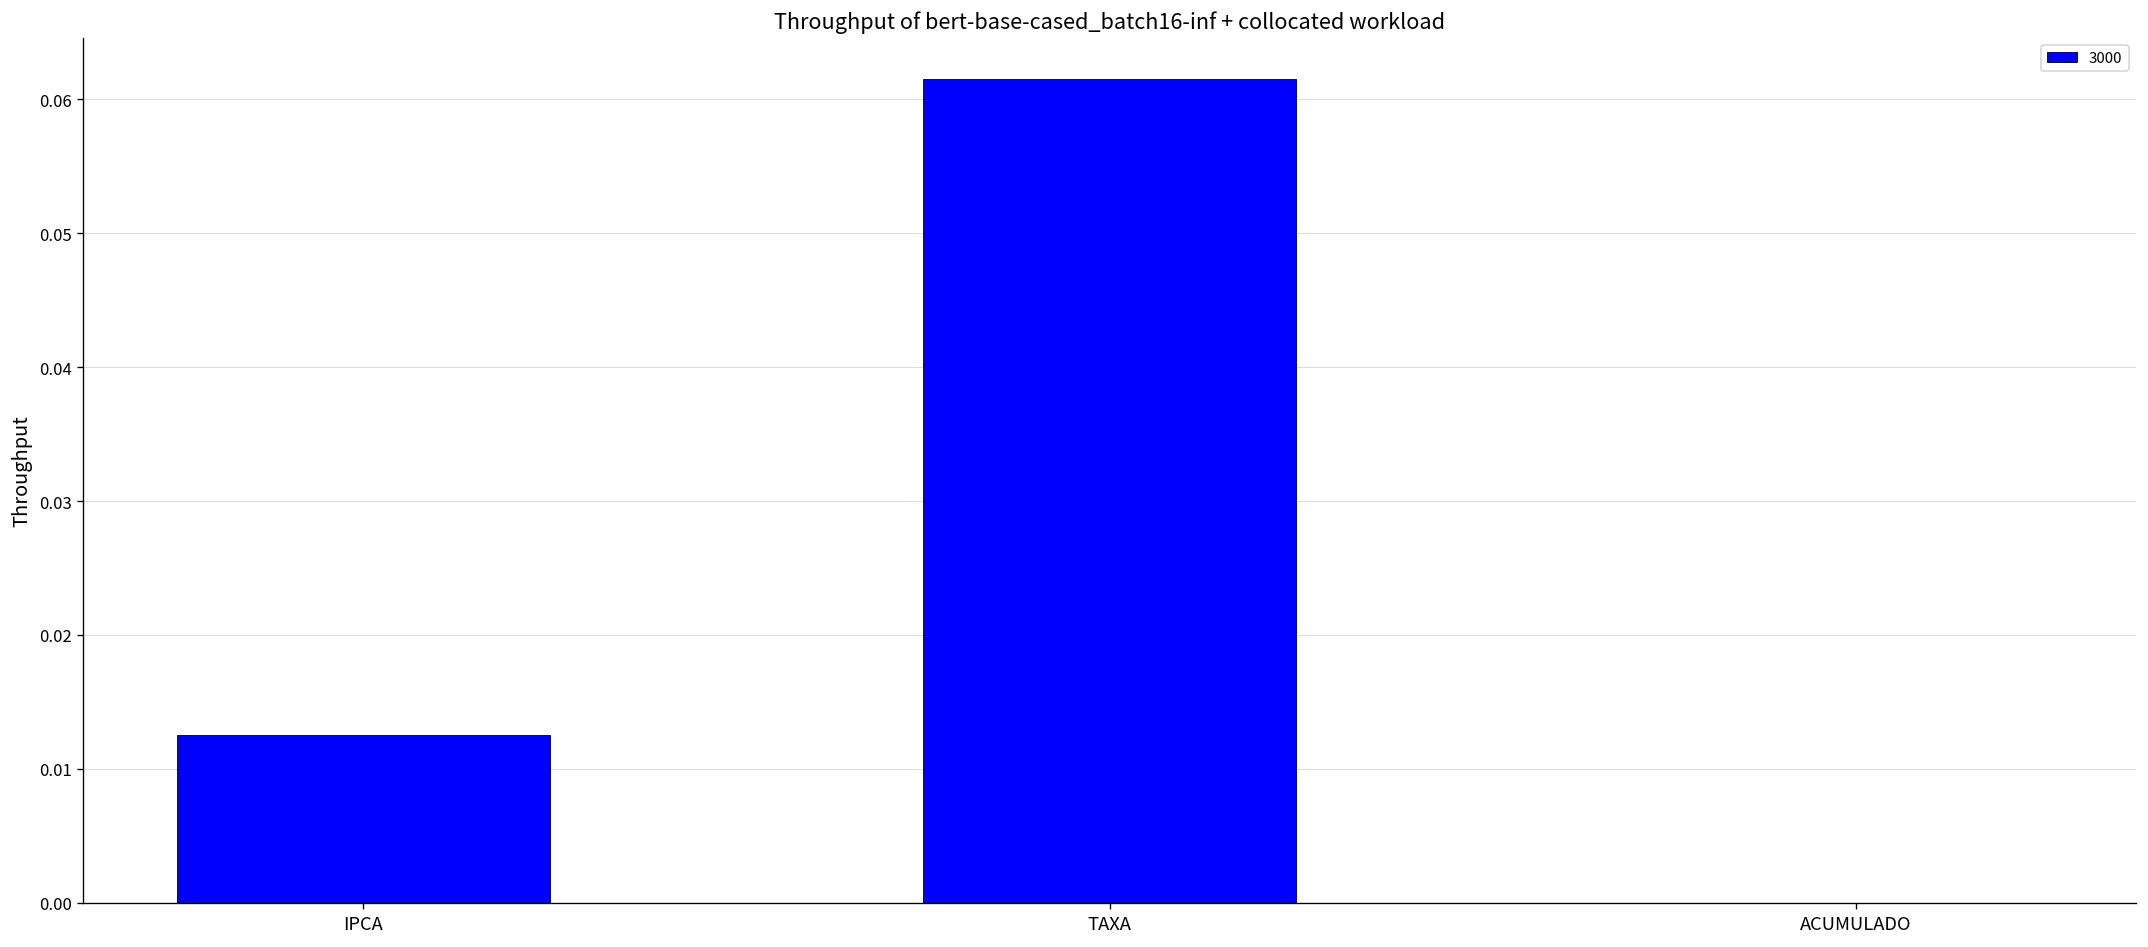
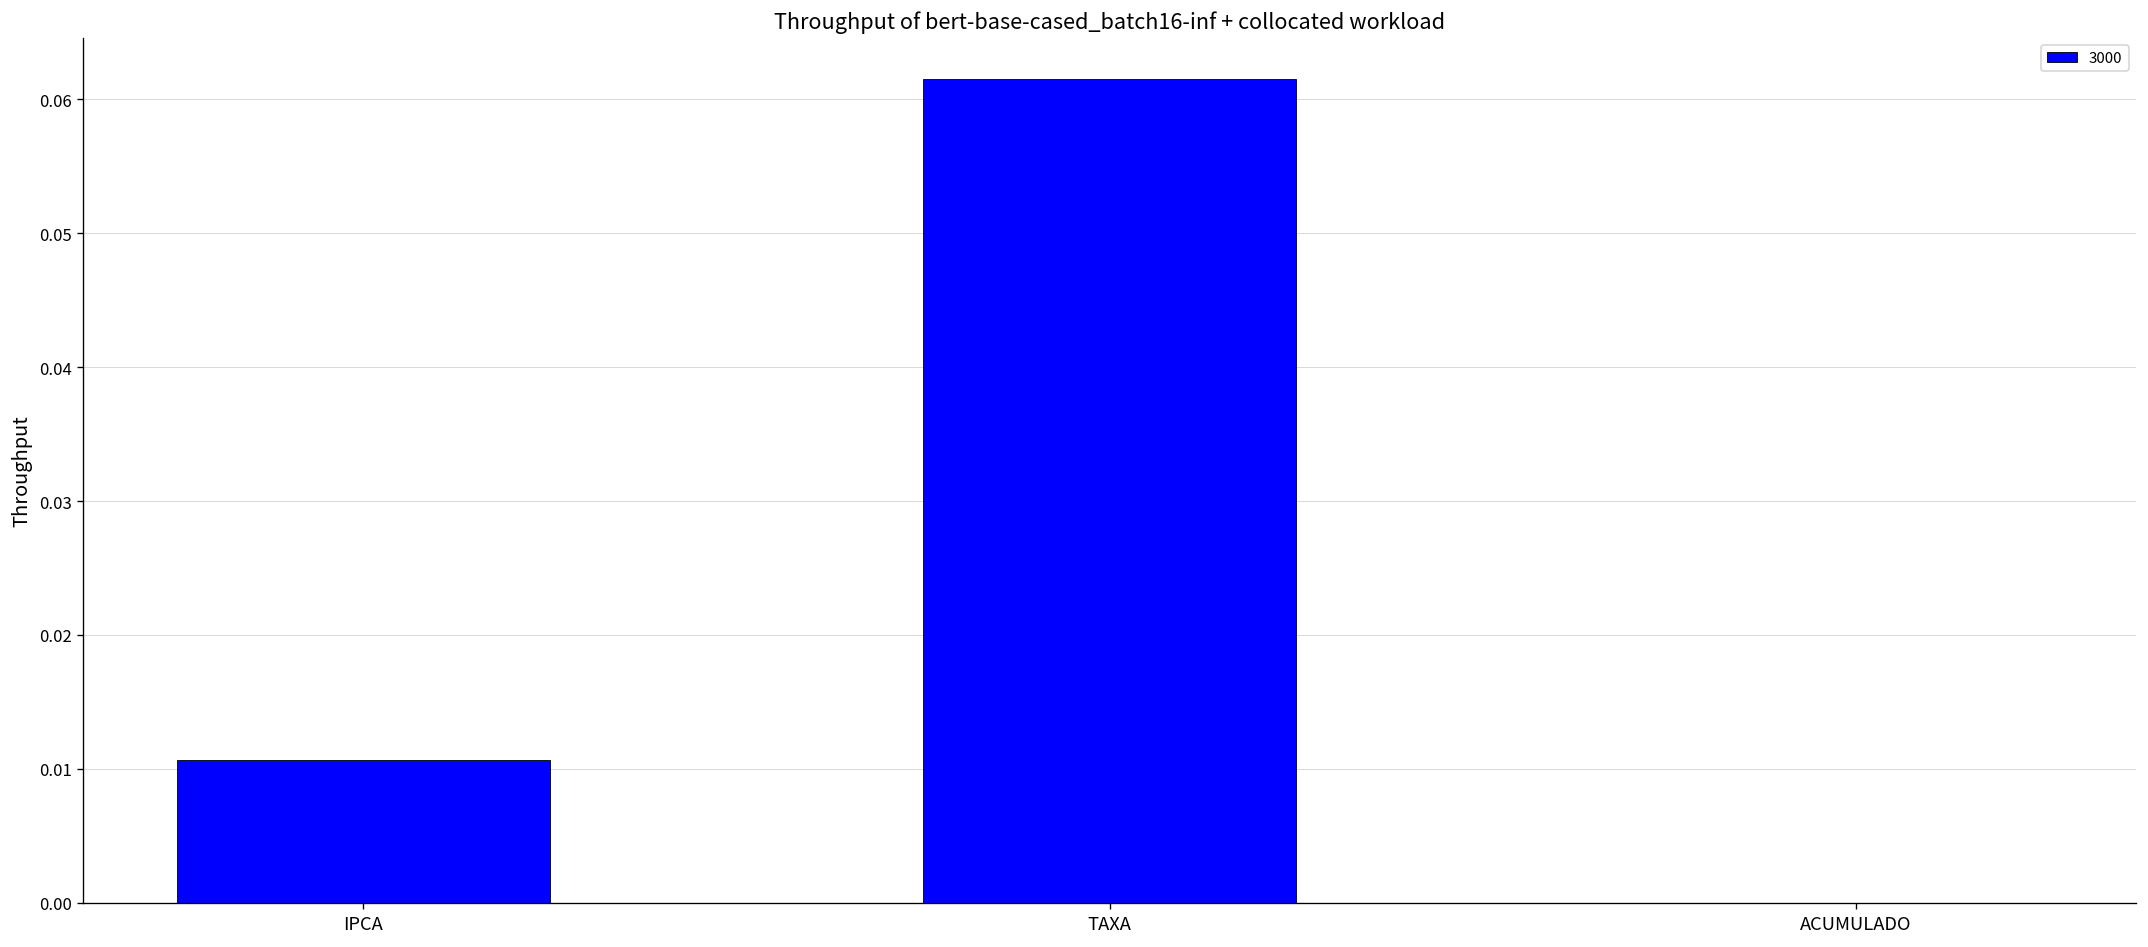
IPCA: 0.0125 -> 0.0107
